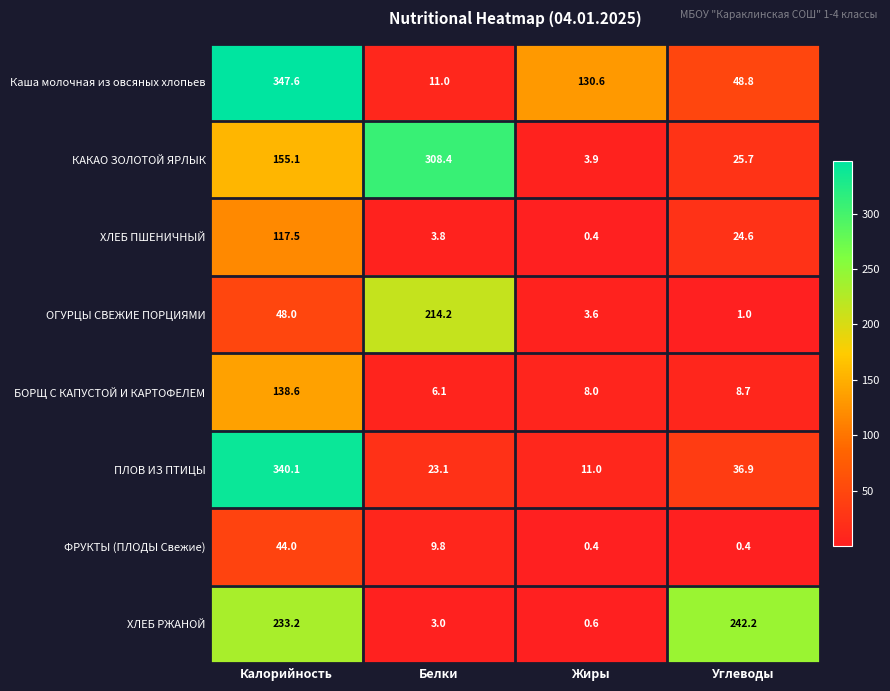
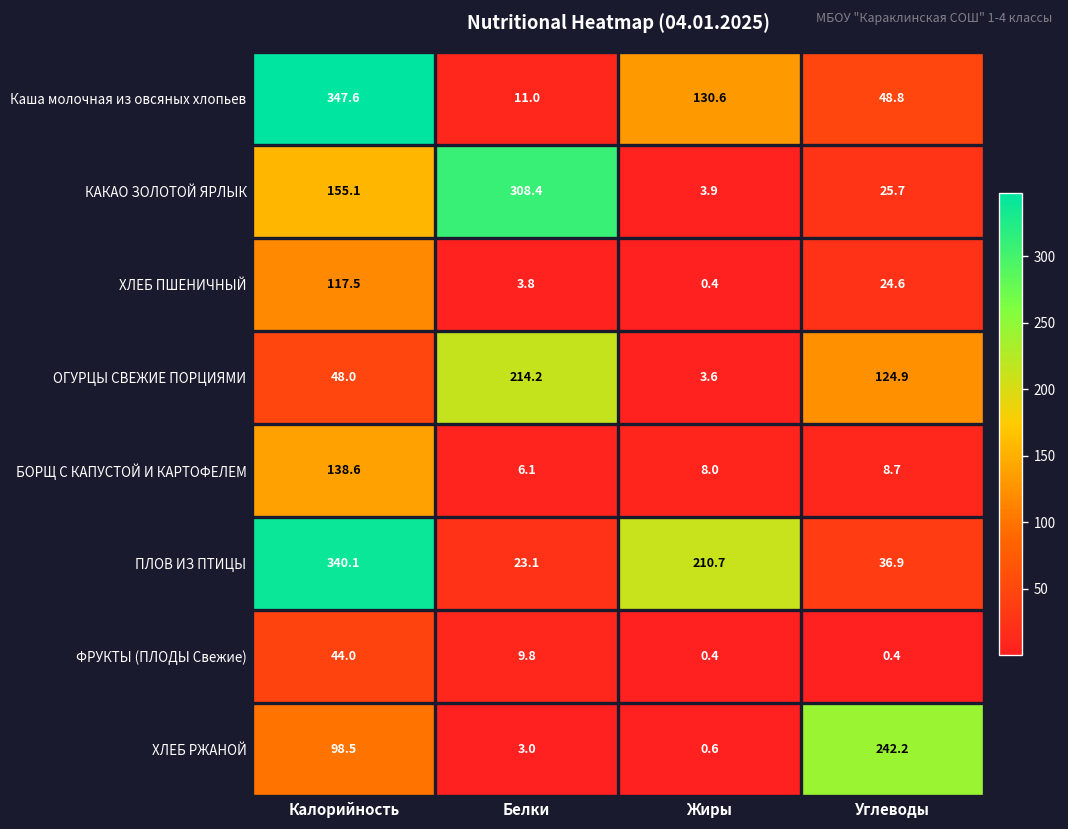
ОГУРЦЫ СВЕЖИЕ ПОРЦИЯМИ, Углеводы: 1.0 -> 124.9
ПЛОВ ИЗ ПТИЦЫ, Жиры: 11.0 -> 210.7
ХЛЕБ РЖАНОЙ, Калорийность: 233.2 -> 98.5
